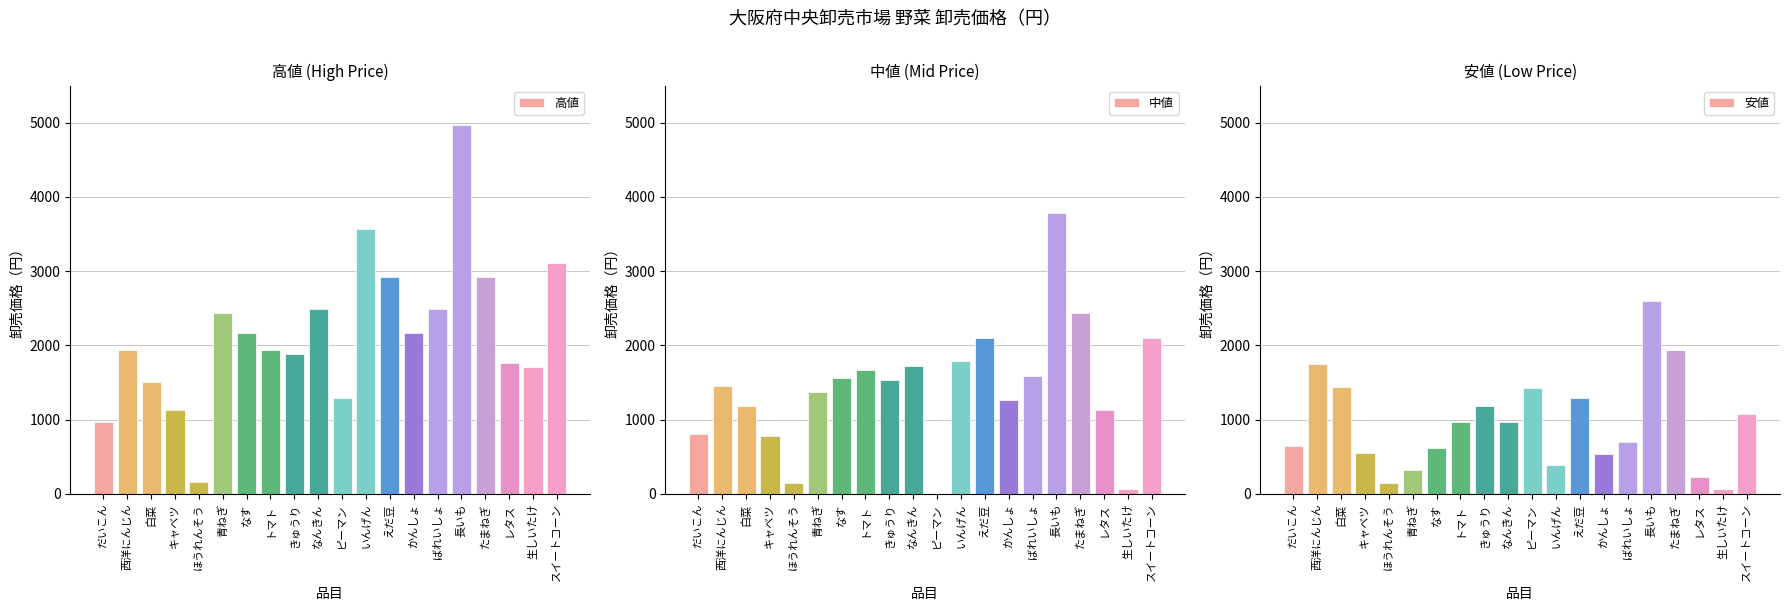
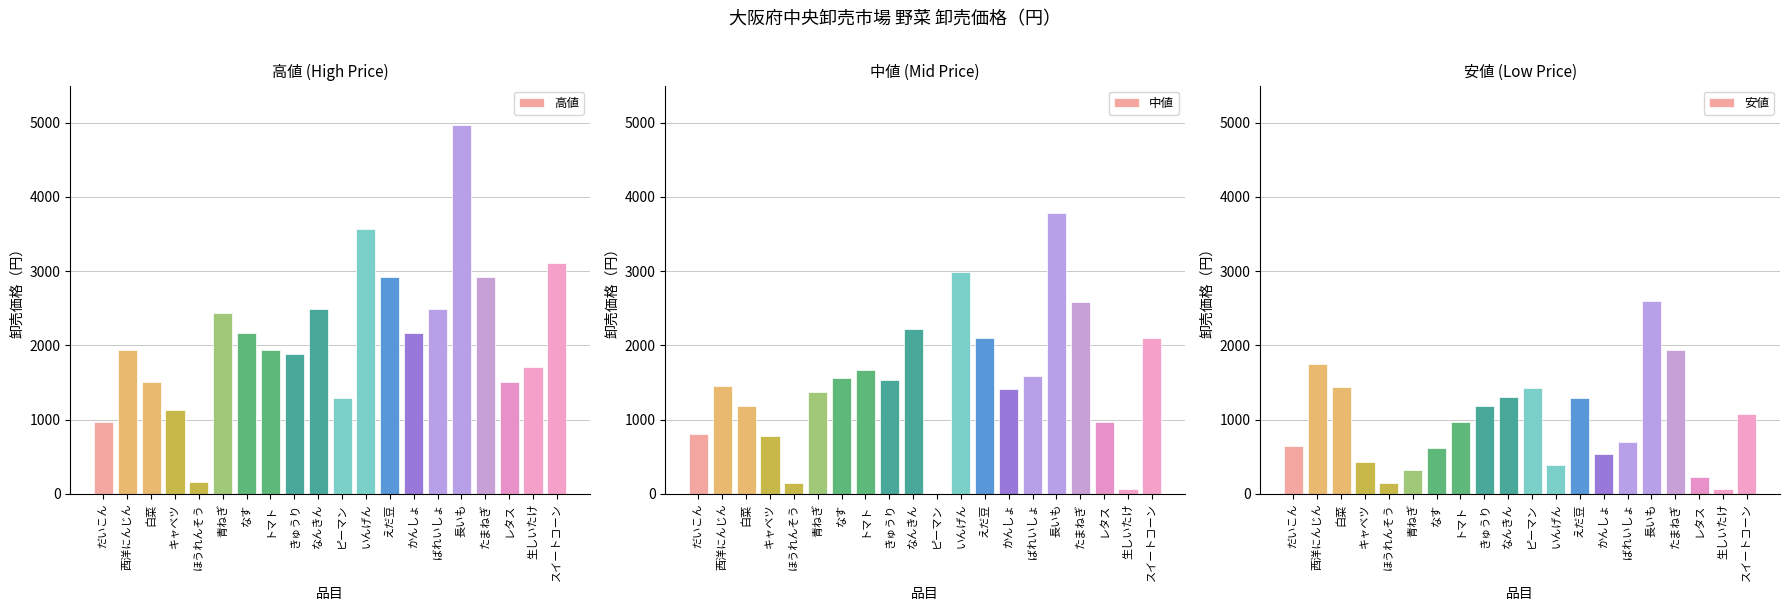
高値 (High Price), レタス: 1800 -> 1500
中値 (Mid Price), なんきん: 1700 -> 2200
中値 (Mid Price), いんげん: 1800 -> 3000
中値 (Mid Price), かんしょ: 1300 -> 1400
中値 (Mid Price), たまねぎ: 2400 -> 2600
中値 (Mid Price), レタス: 1100 -> 1000
安値 (Low Price), キャベツ: 600 -> 400
安値 (Low Price), なんきん: 1000 -> 1300
